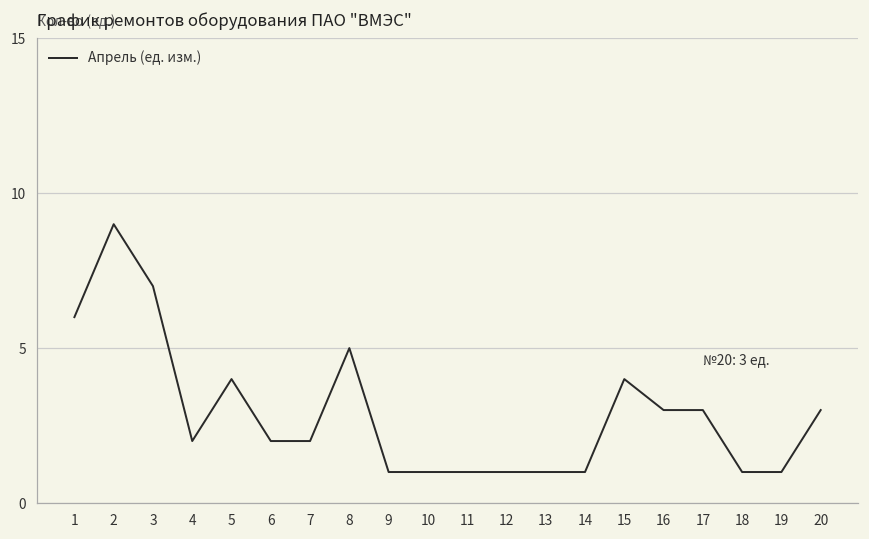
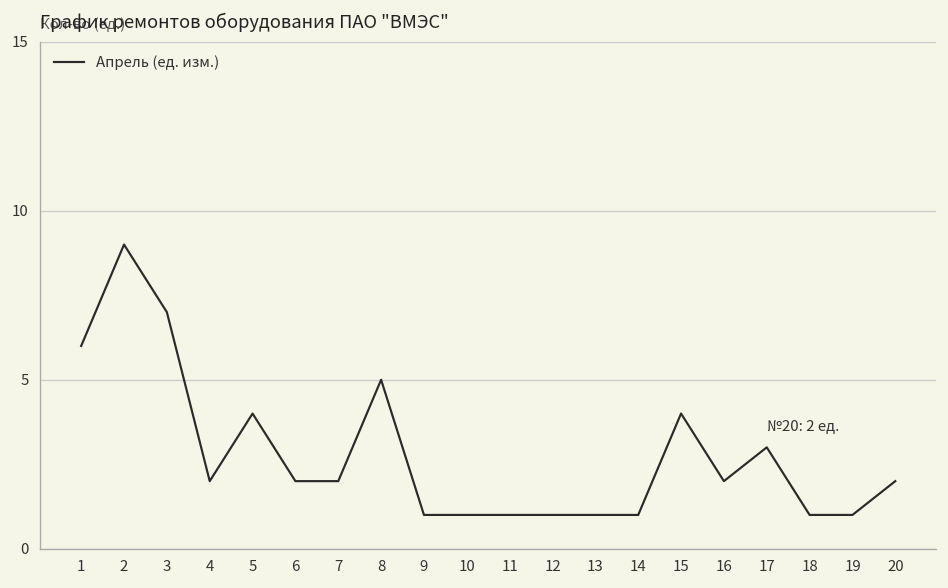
16: 3 -> 2
20: 3 -> 2
